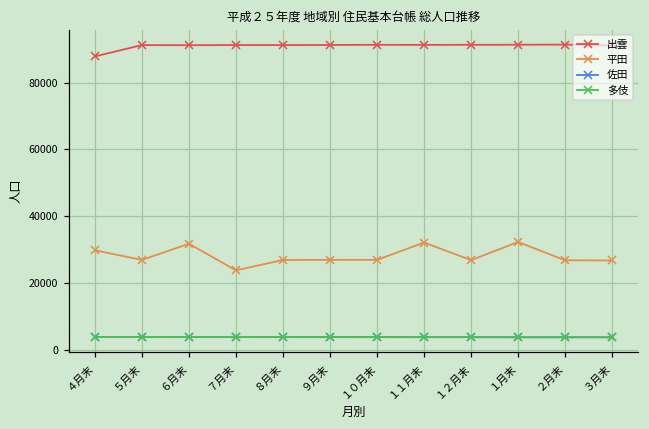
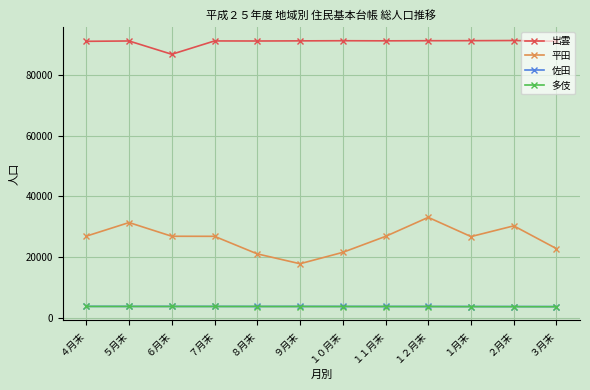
出雲, ４月末: 88000 -> 91000
平田, ４月末: 30000 -> 27000
平田, ５月末: 27000 -> 31000
出雲, ６月末: 91000 -> 87000
平田, ６月末: 32000 -> 27000
平田, ７月末: 24000 -> 27000
平田, ８月末: 27000 -> 21000
平田, ９月末: 27000 -> 18000
平田, １０月末: 27000 -> 22000
平田, １１月末: 32000 -> 27000
平田, １２月末: 27000 -> 33000
平田, １月末: 32000 -> 27000
平田, ２月末: 27000 -> 30000
平田, ３月末: 27000 -> 23000
